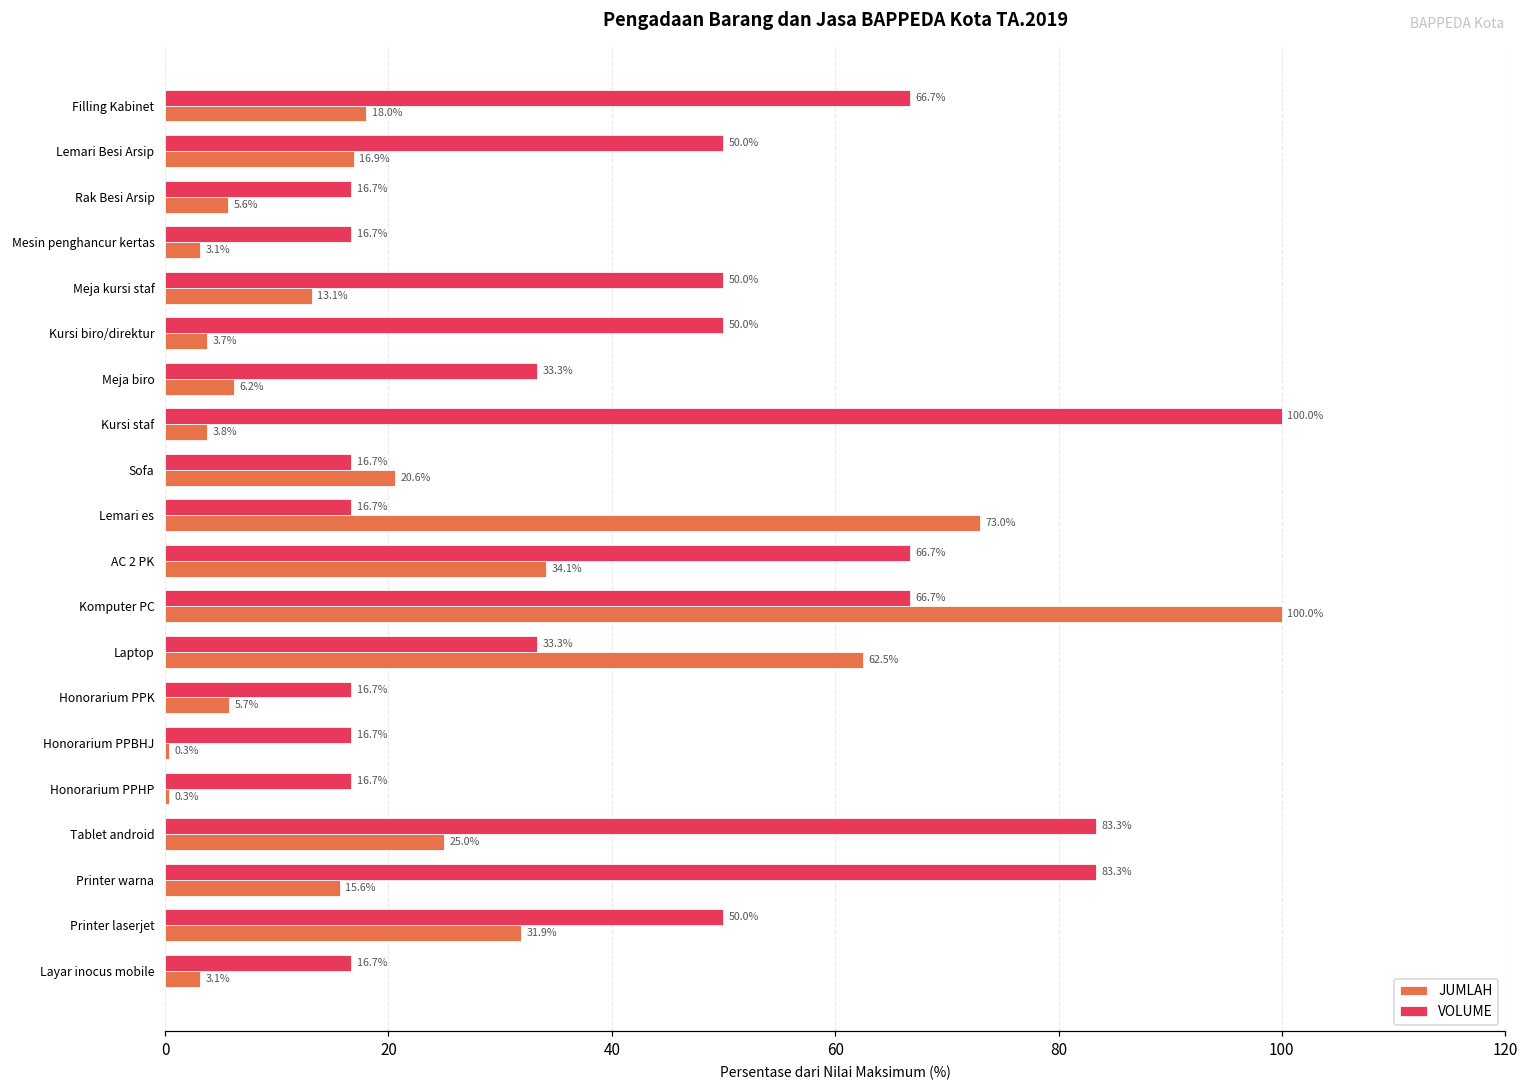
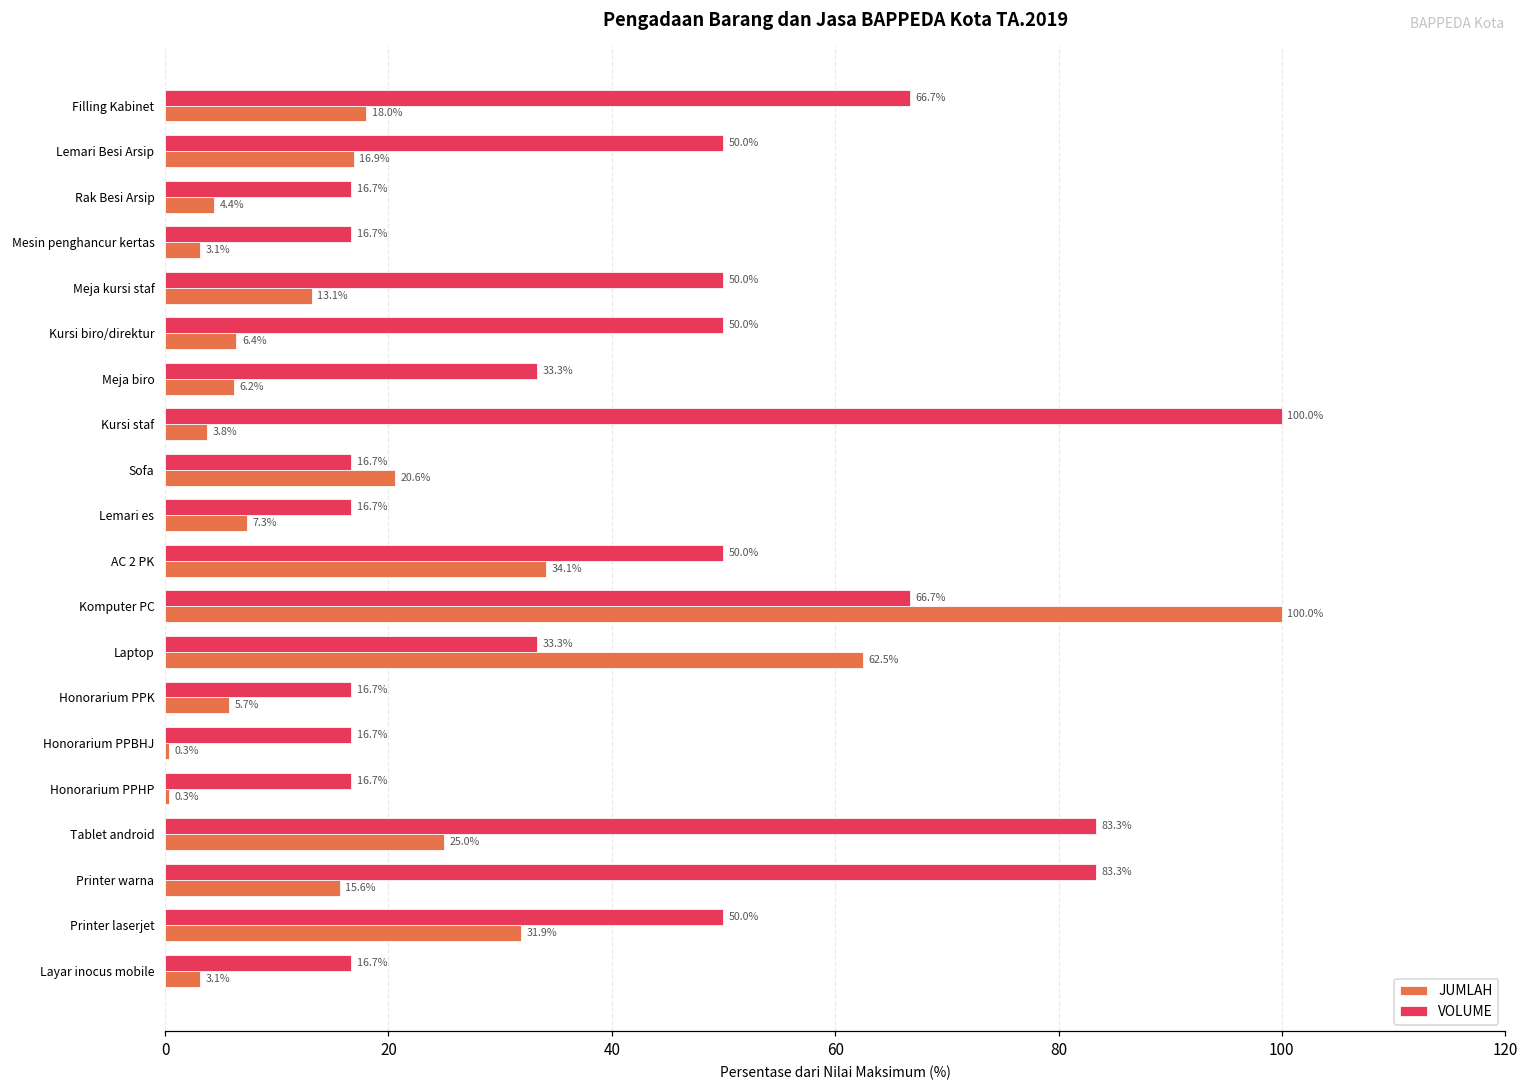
JUMLAH, Rak Besi Arsip: 5.6% -> 4.4%
JUMLAH, Kursi biro/direktur: 3.7% -> 6.4%
JUMLAH, Lemari es: 73.0% -> 7.3%
VOLUME, AC 2 PK: 66.7% -> 50.0%
